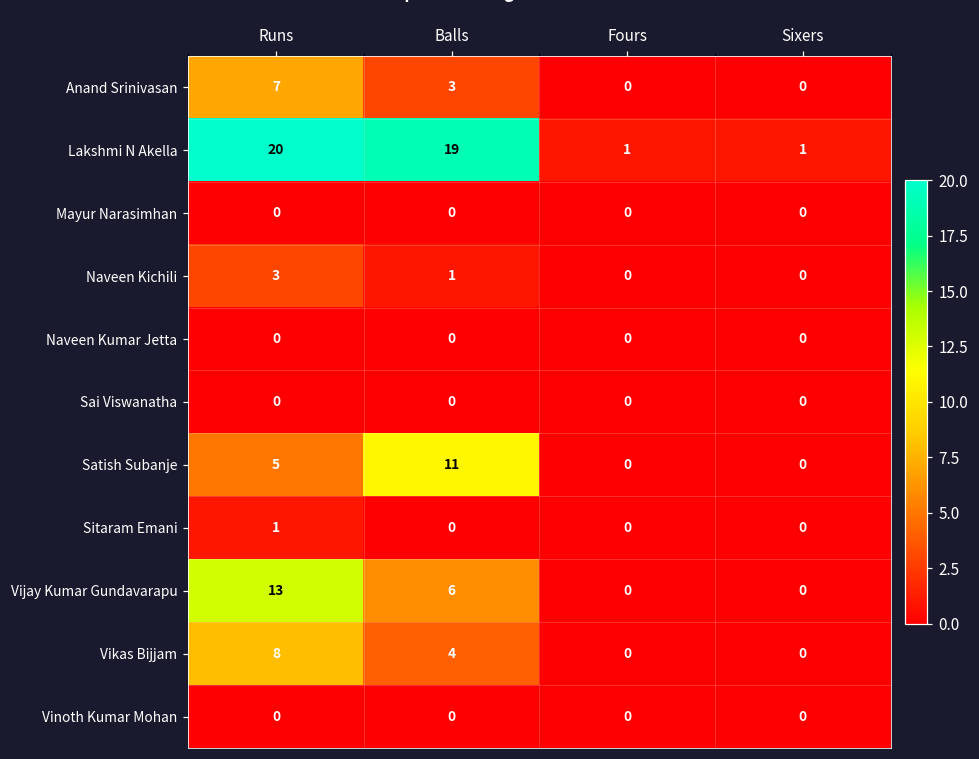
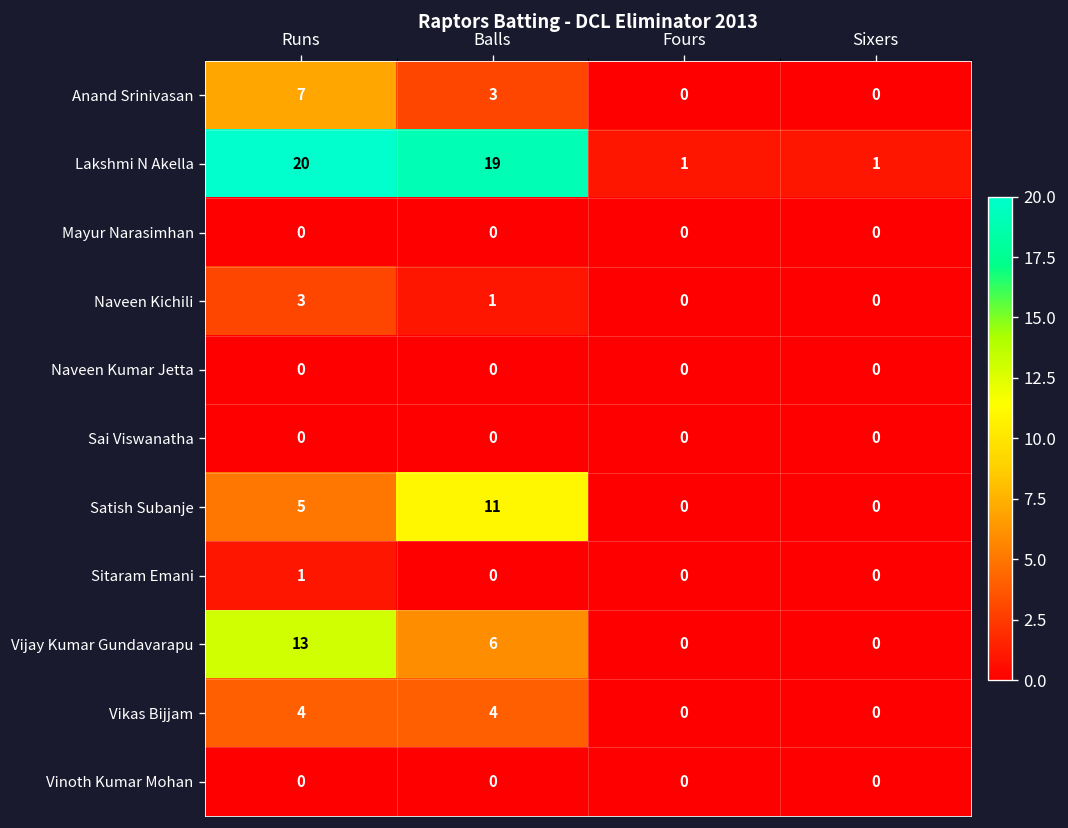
Vikas Bijjam, Runs: 8 -> 4
